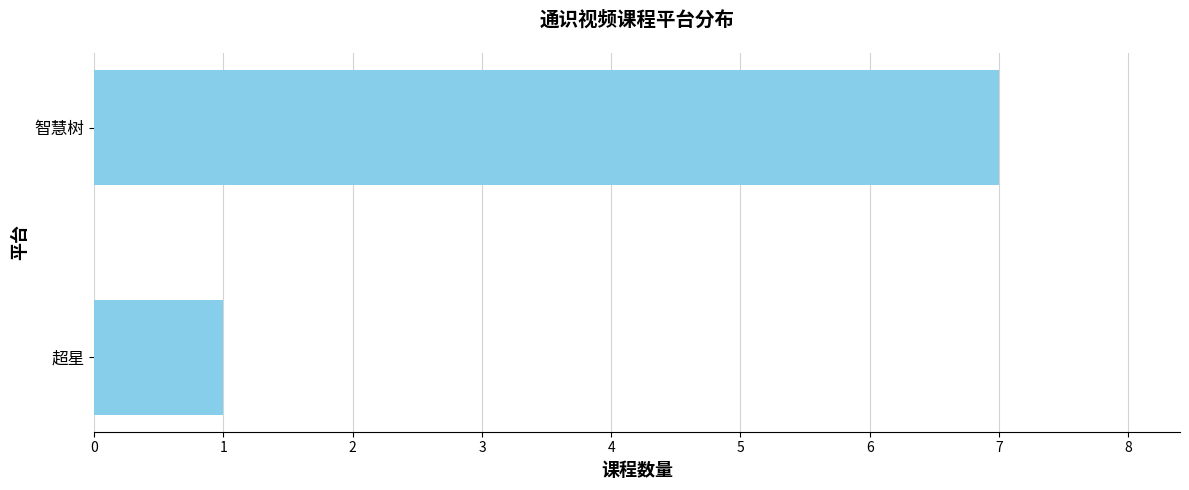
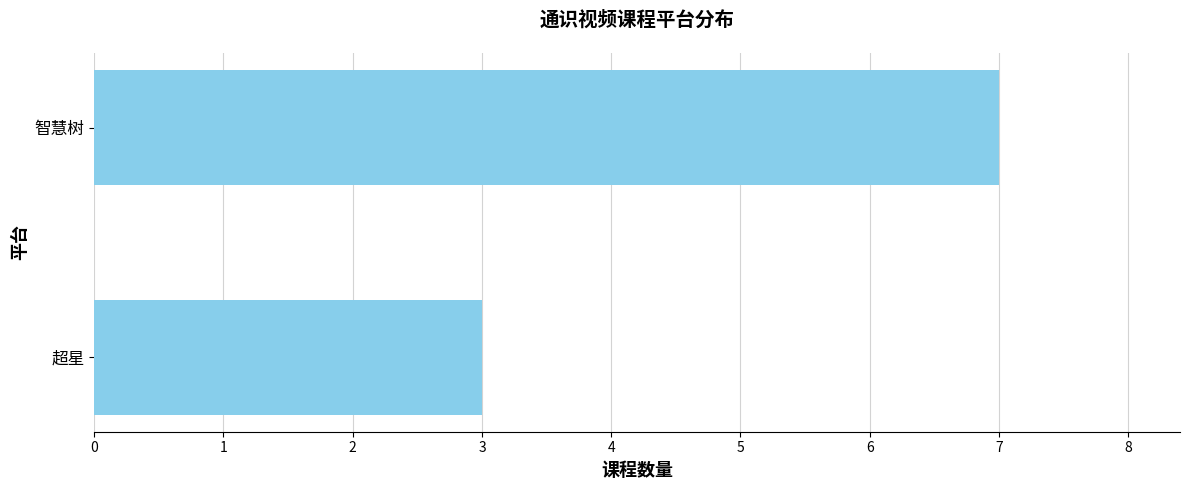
超星: 1 -> 3
